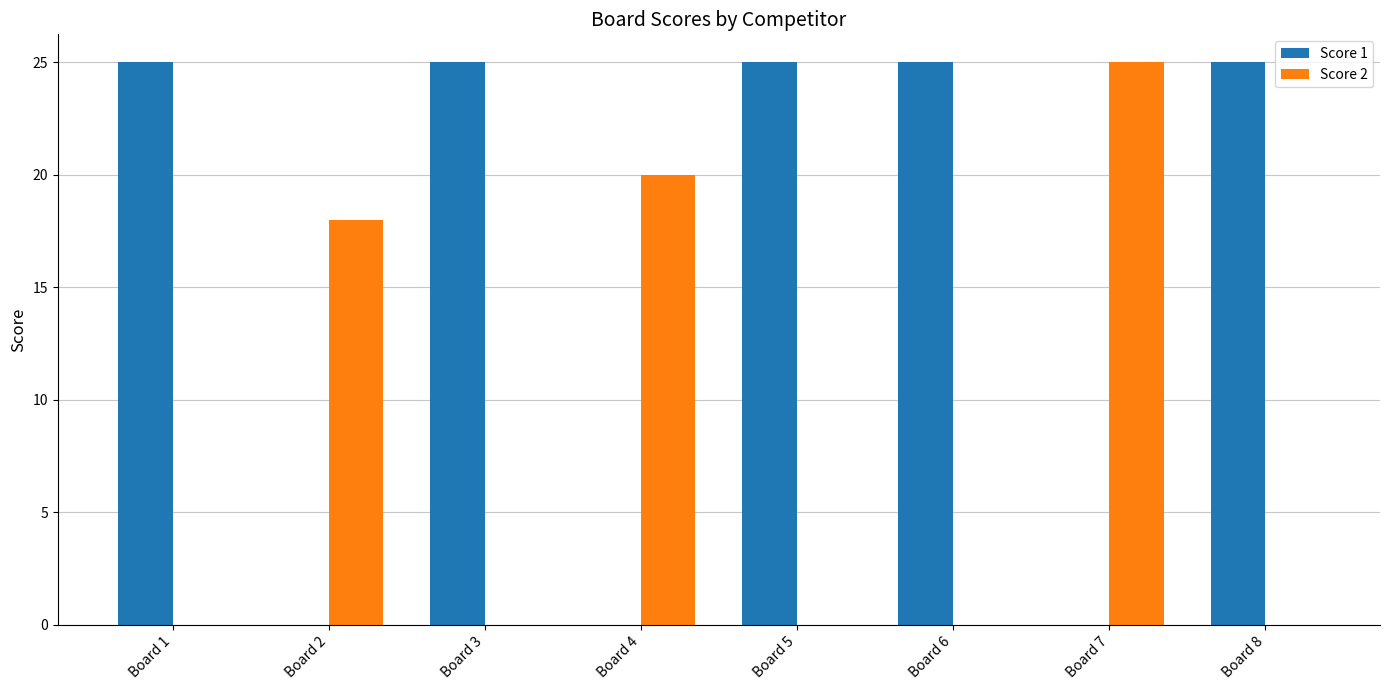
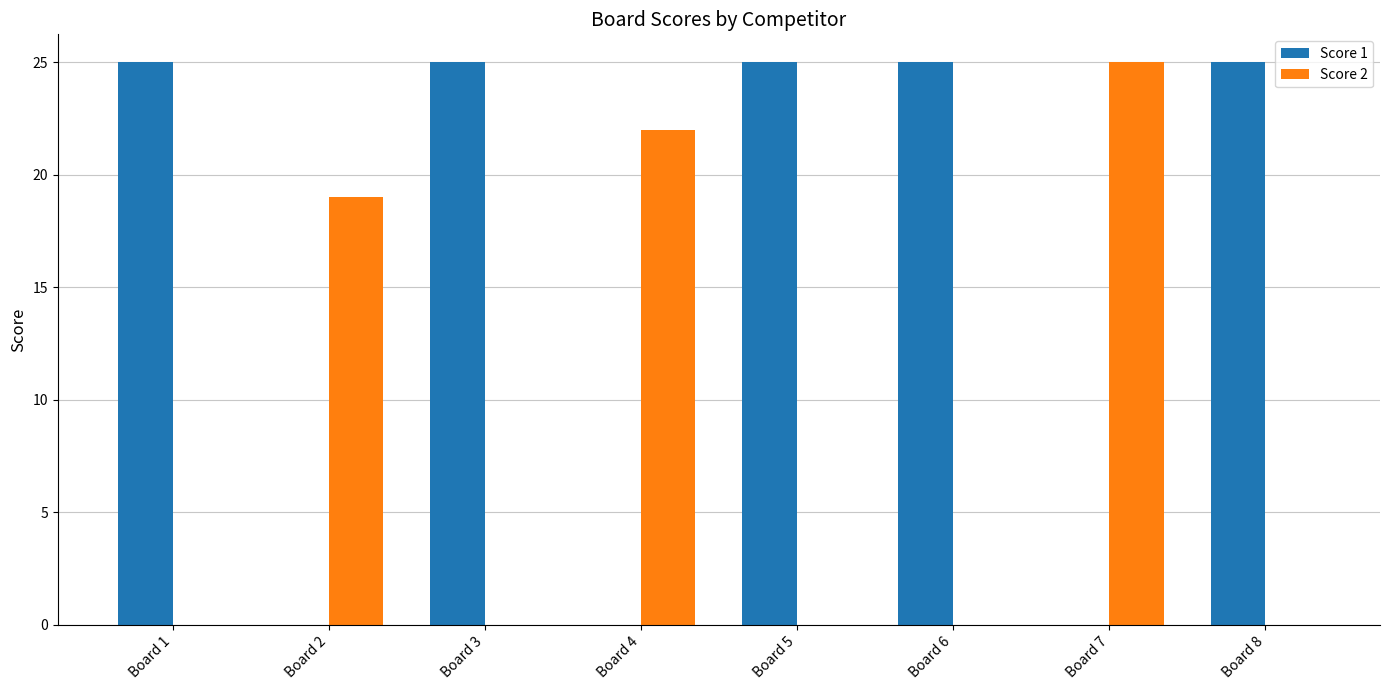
Score 2, Board 2: 18 -> 19
Score 2, Board 4: 20 -> 22
